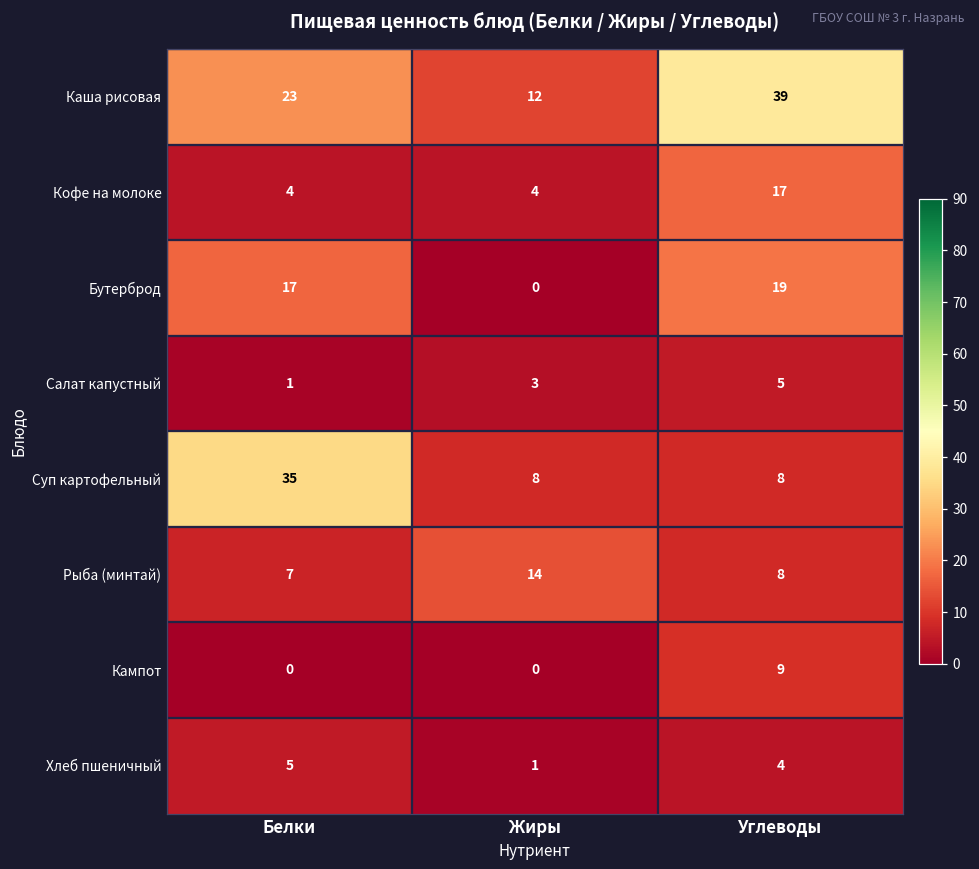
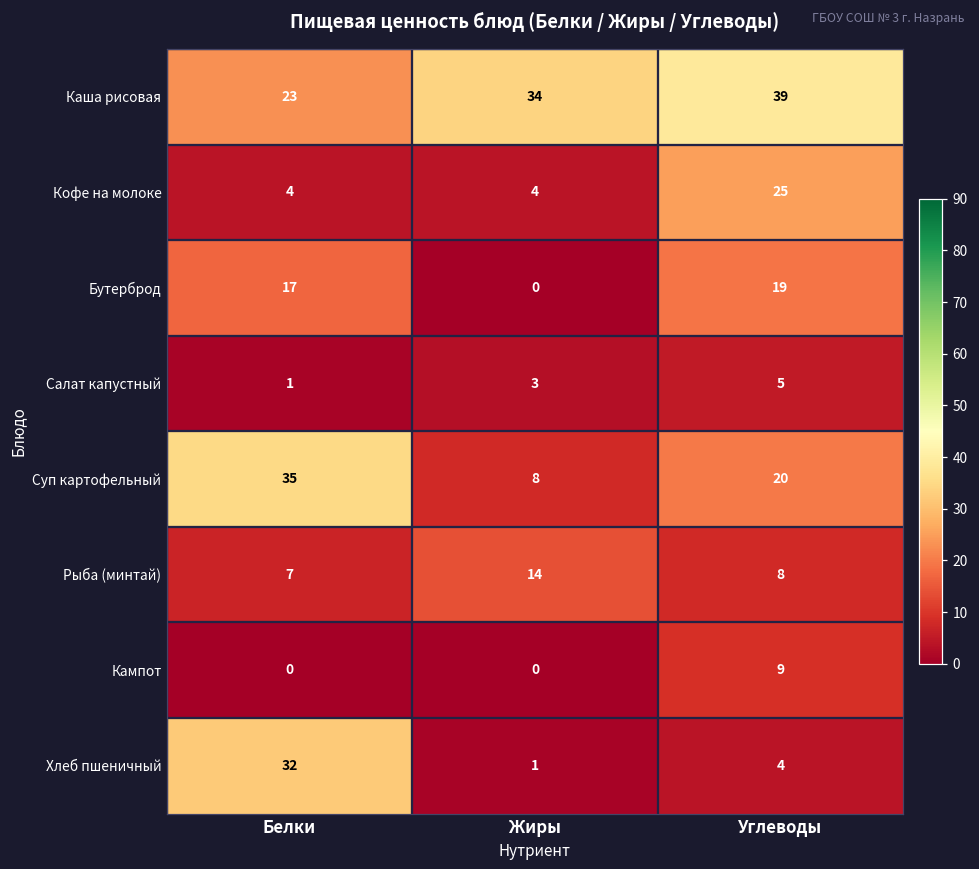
Каша рисовая, Жиры: 12 -> 34
Кофе на молоке, Углеводы: 17 -> 25
Суп картофельный, Углеводы: 8 -> 20
Хлеб пшеничный, Белки: 5 -> 32
